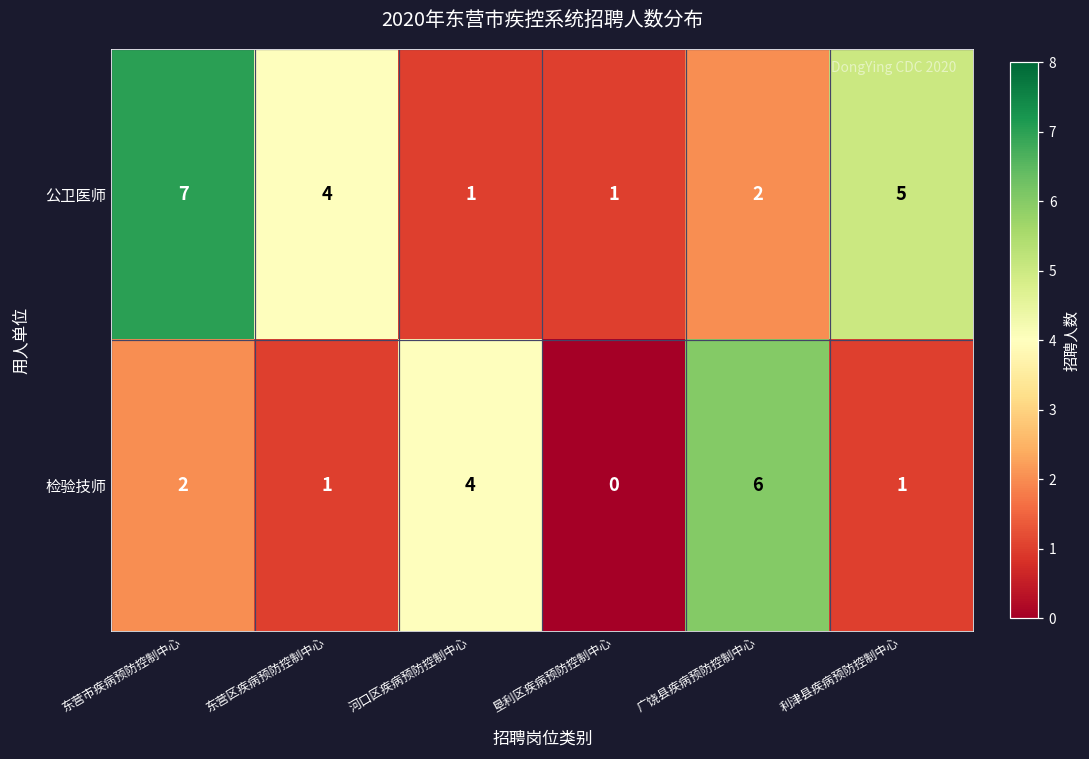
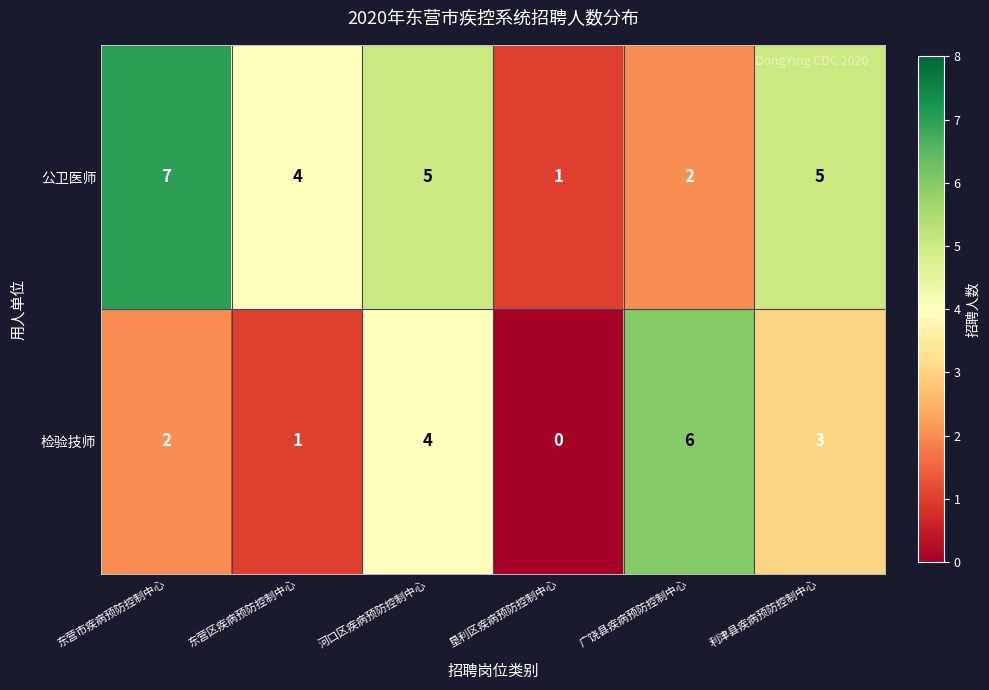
公卫医师, 河口区疾病预防控制中心: 1 -> 5
检验技师, 利津县疾病预防控制中心: 1 -> 3
